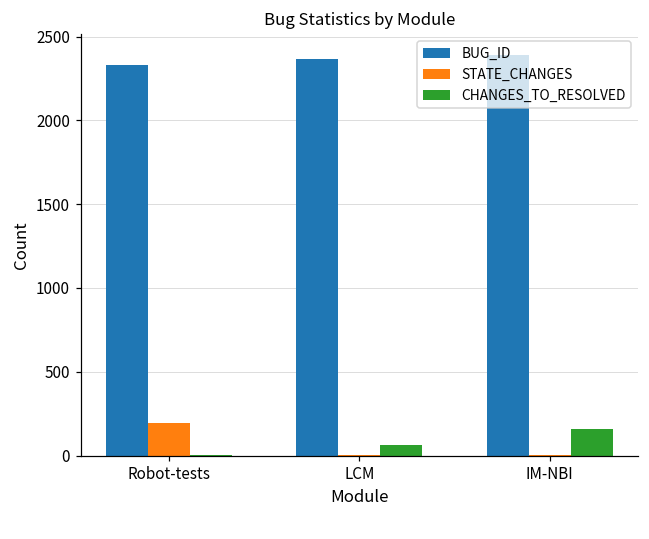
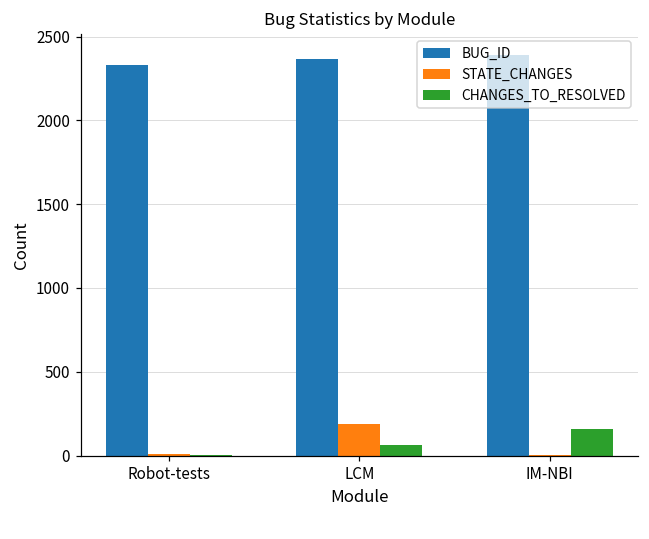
STATE_CHANGES, Robot-tests: 190 -> 10
STATE_CHANGES, LCM: 0 -> 190
